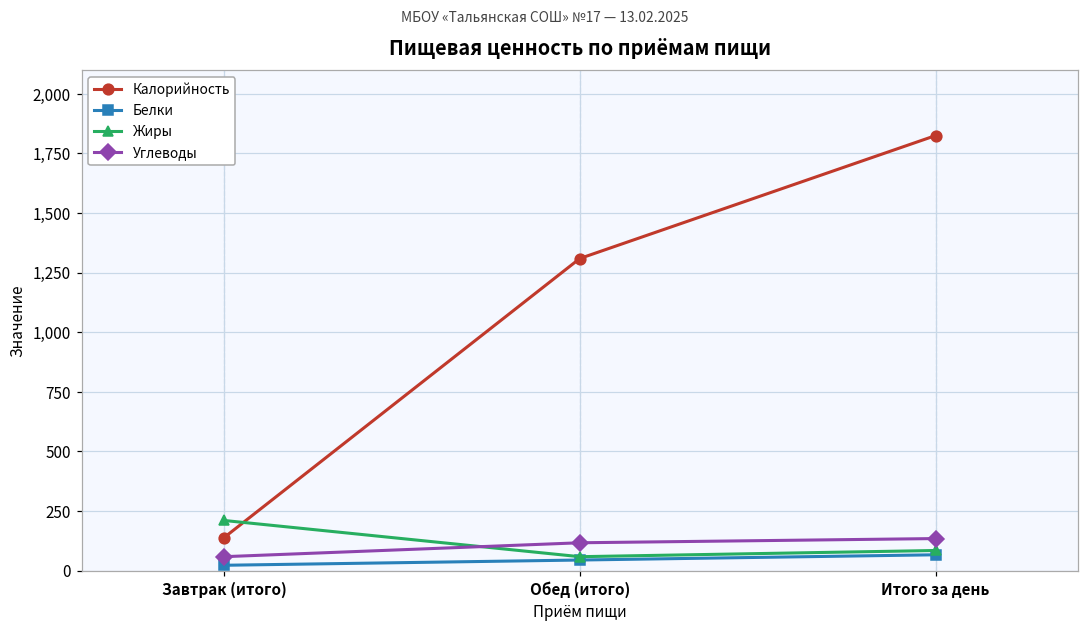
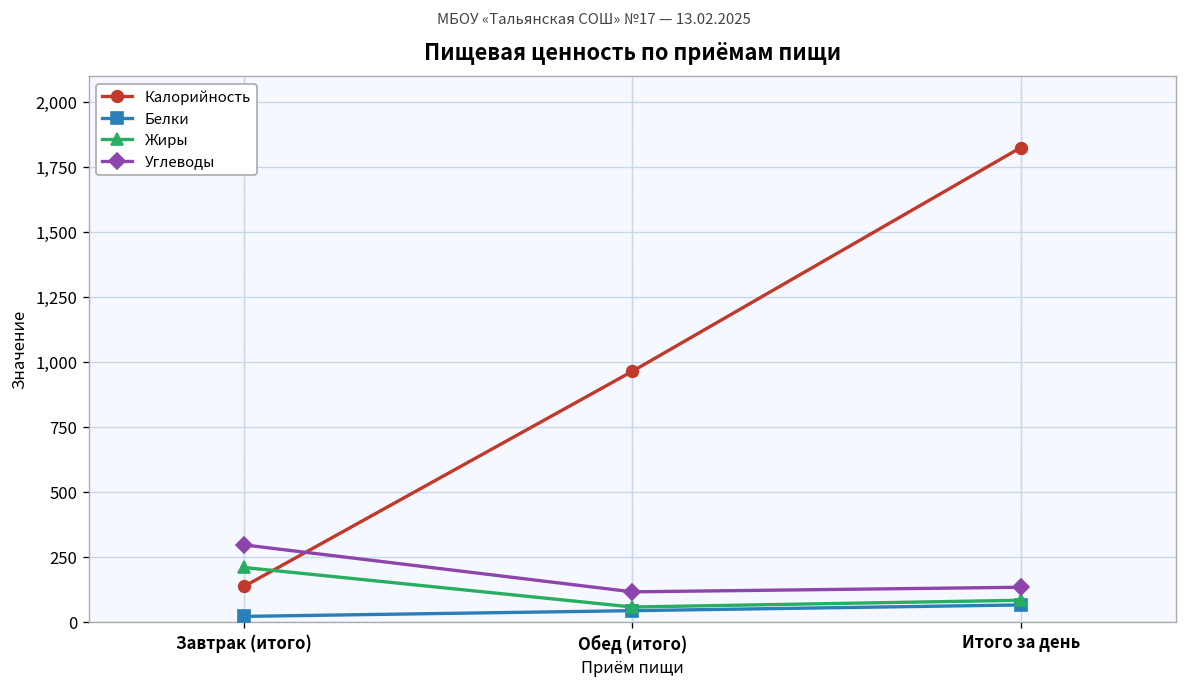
Углеводы, Завтрак (итого): 60 -> 300
Калорийность, Обед (итого): 1,310 -> 960
